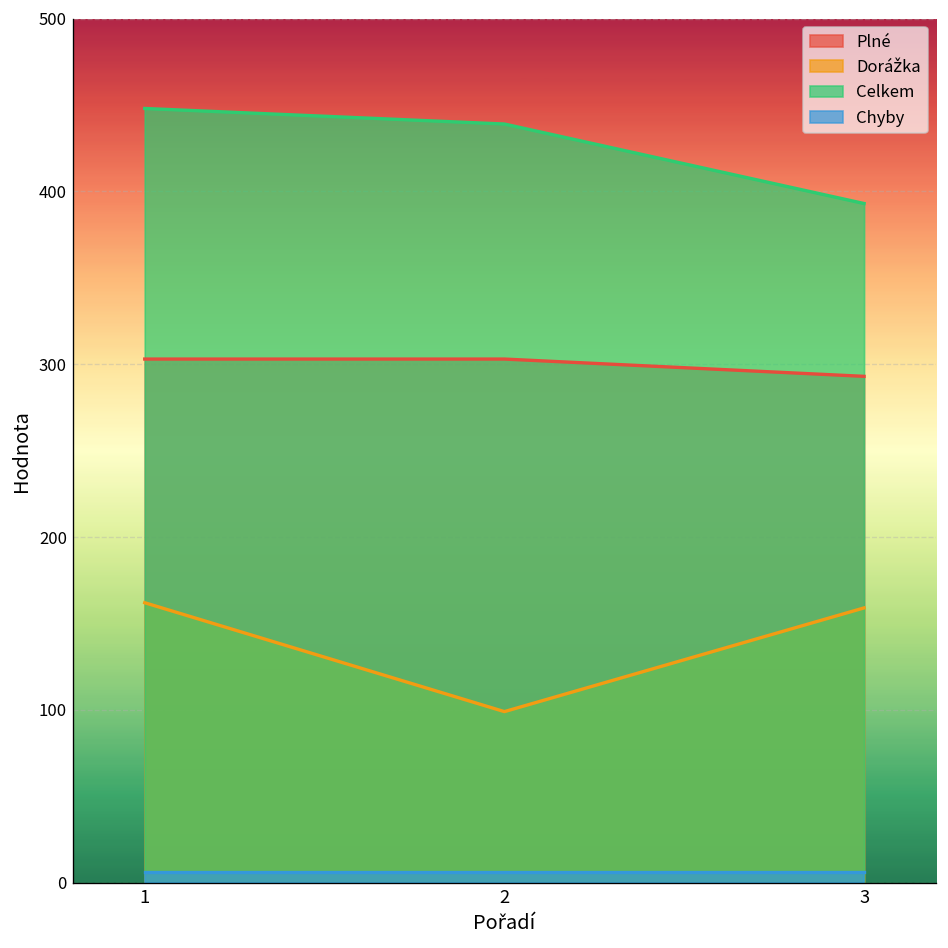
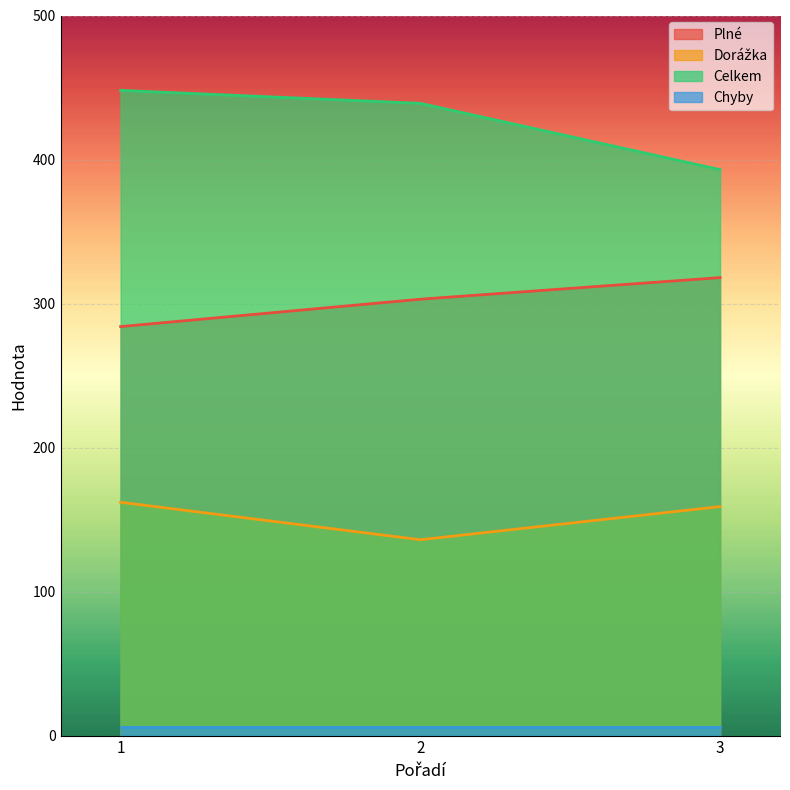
Plné, 1: 303 -> 284
Dorážka, 2: 99 -> 136
Plné, 3: 293 -> 318
